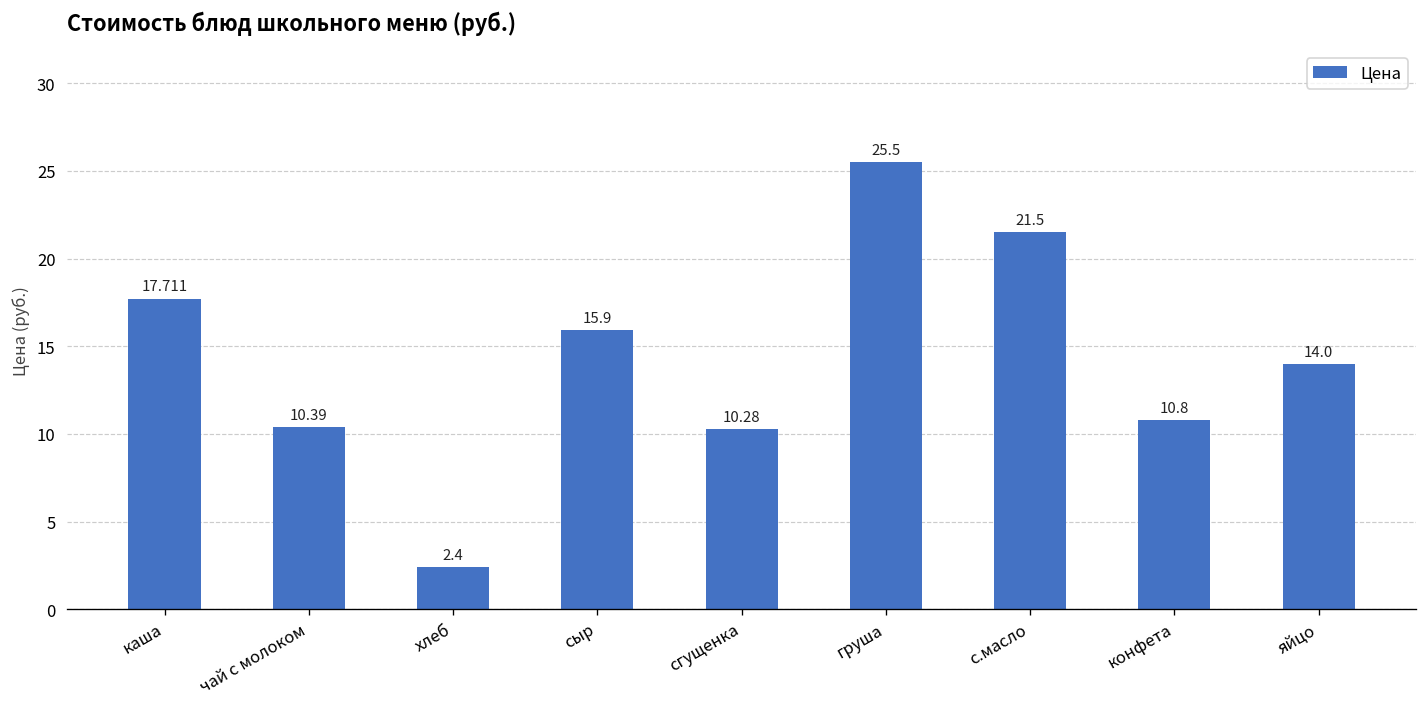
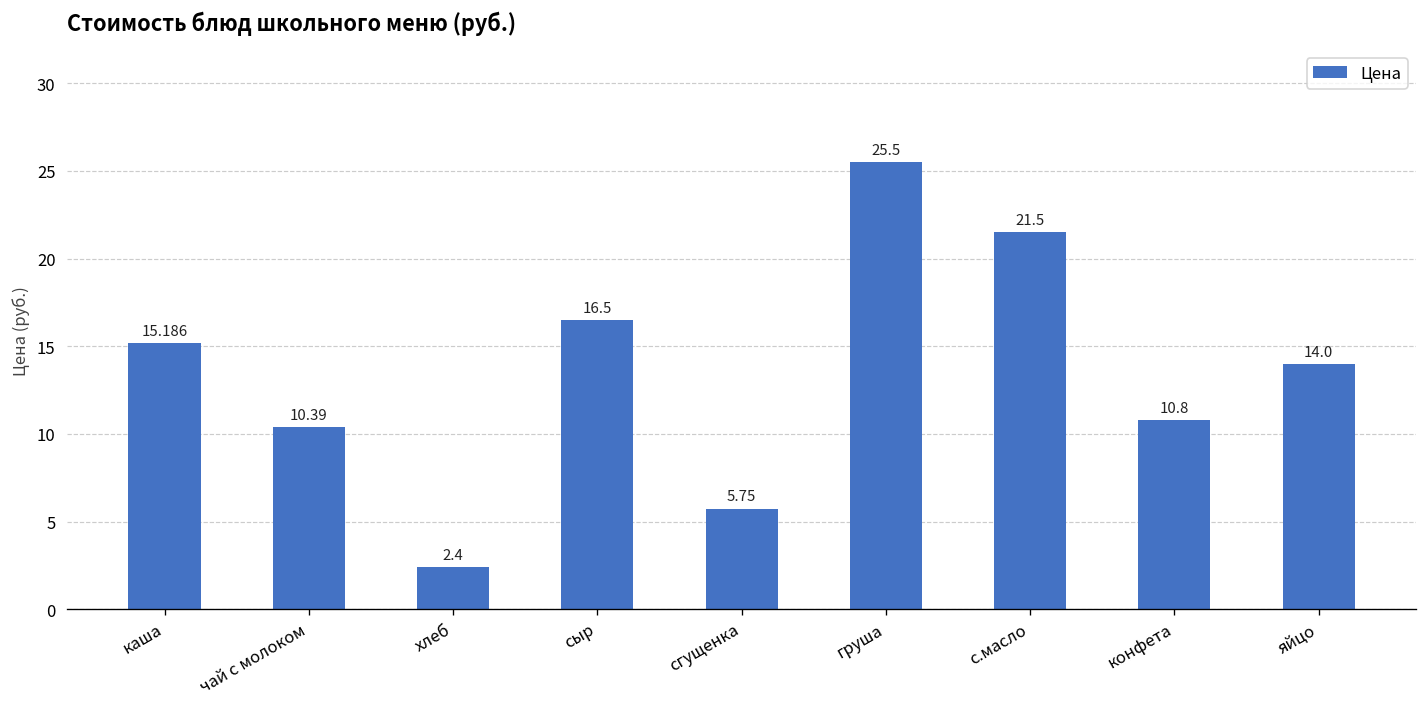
каша: 17.711 -> 15.186
сыр: 15.9 -> 16.5
сгущенка: 10.28 -> 5.75
